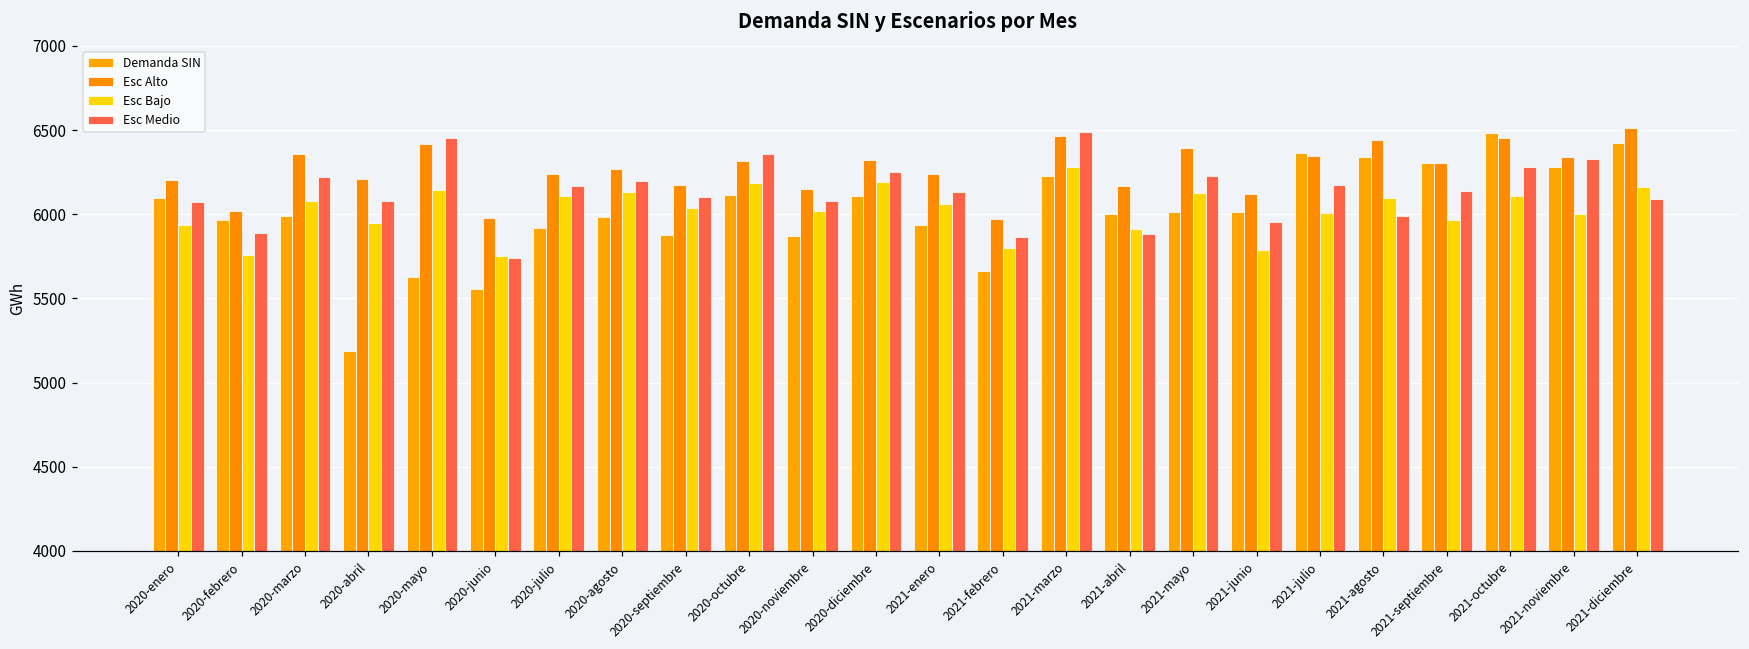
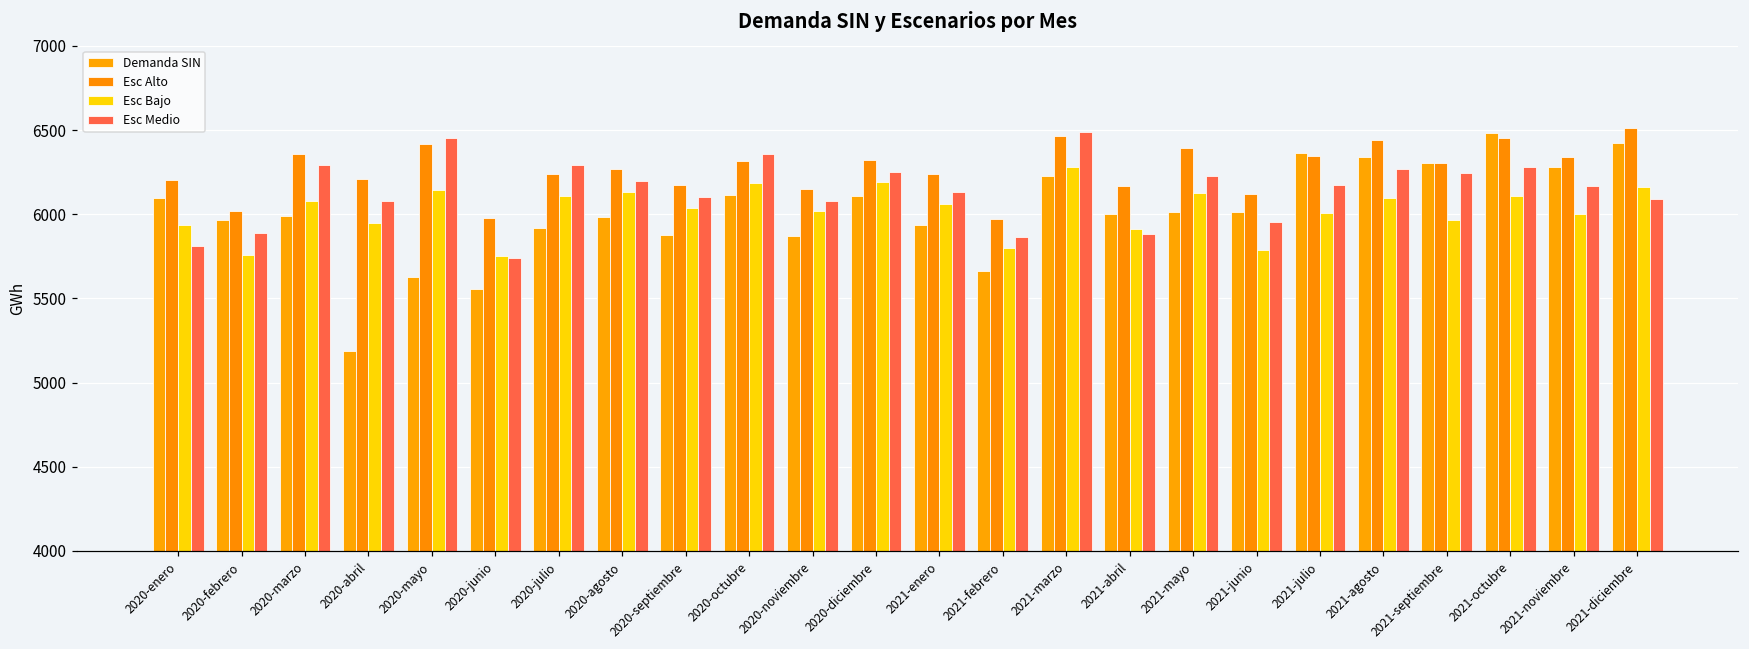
Esc Medio, 2020-enero: 6070 -> 5810
Esc Medio, 2020-marzo: 6220 -> 6290
Esc Medio, 2020-julio: 6170 -> 6290
Esc Medio, 2021-agosto: 5990 -> 6270
Esc Medio, 2021-septiembre: 6130 -> 6250
Esc Medio, 2021-noviembre: 6320 -> 6170
